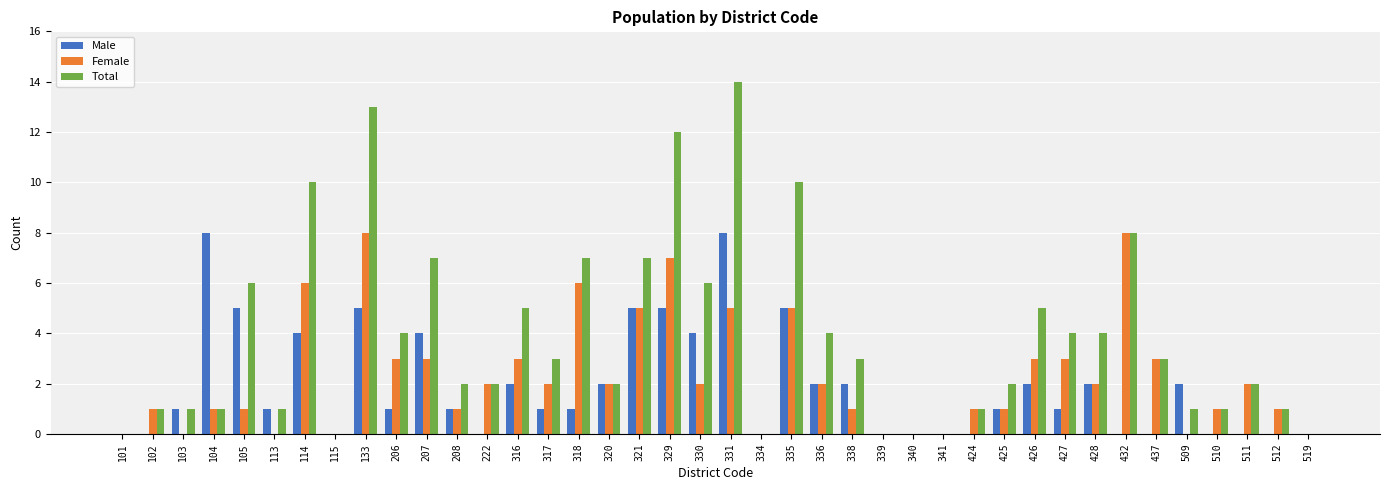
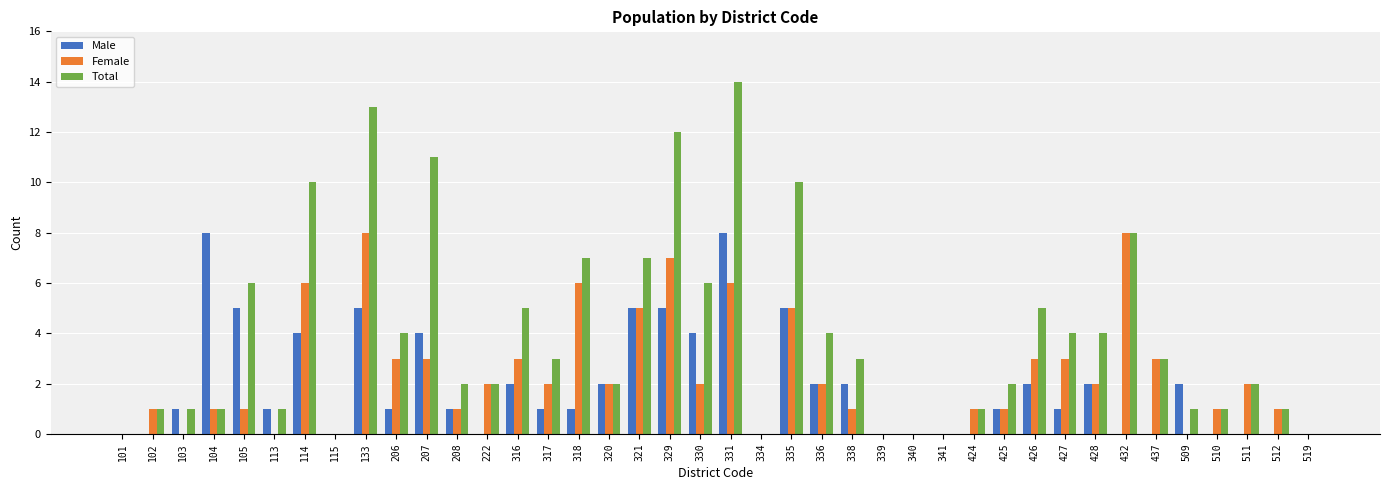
Total, 207: 7 -> 11
Female, 331: 5 -> 6
